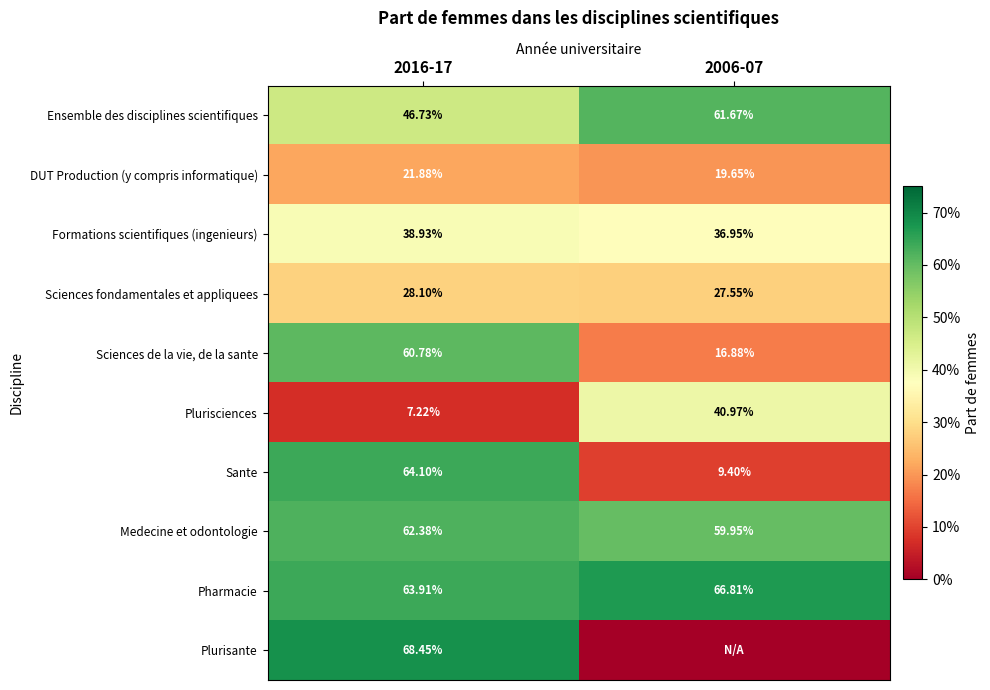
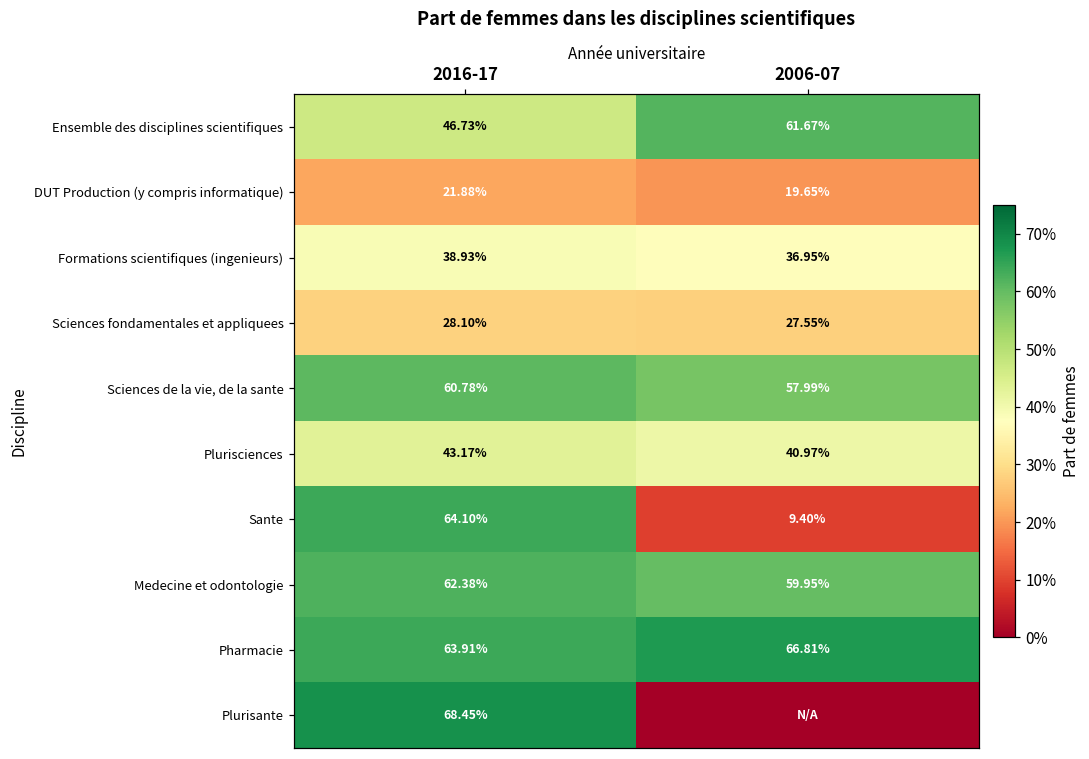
Sciences de la vie, de la sante, 2006-07: 16.88% -> 57.99%
Plurisciences, 2016-17: 7.22% -> 43.17%
